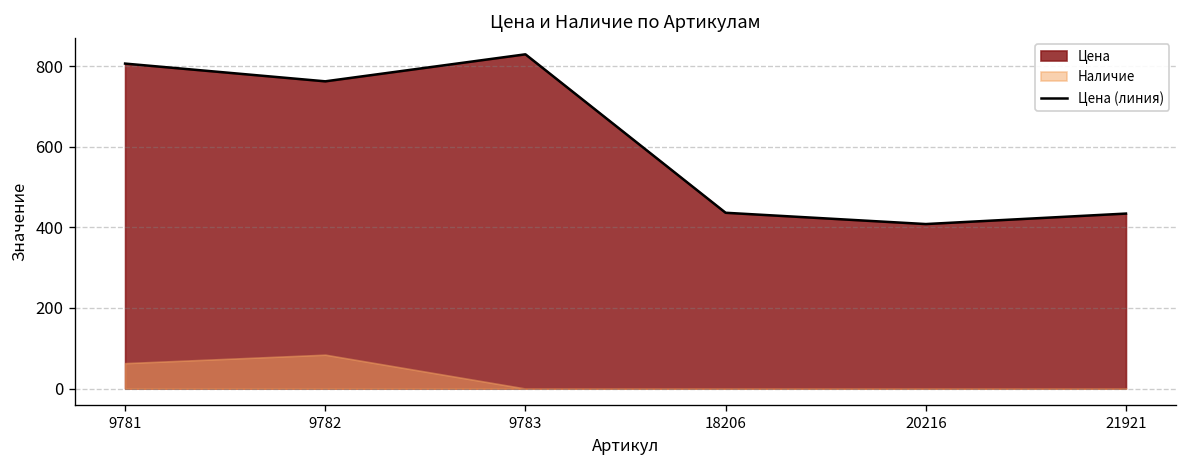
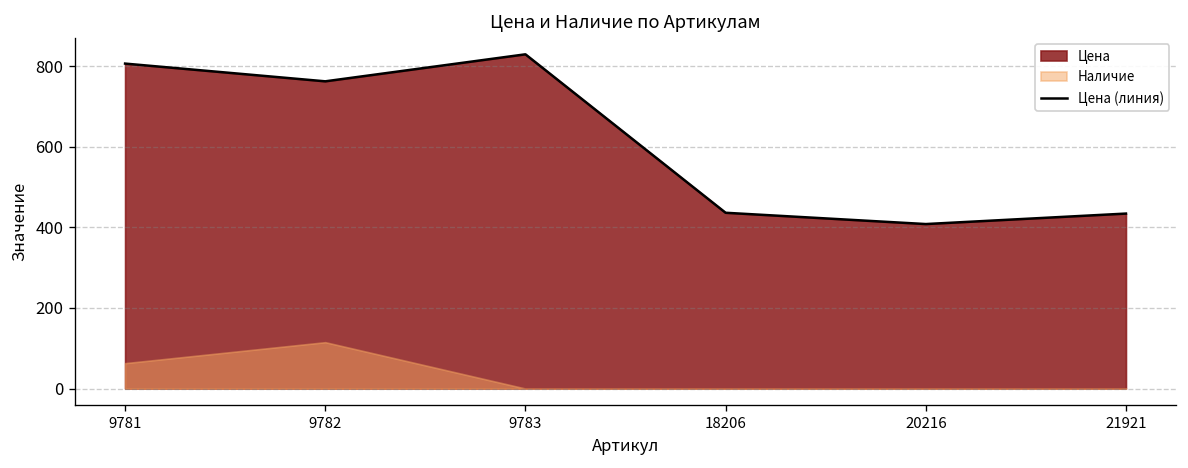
Наличие, 9782: 80 -> 120
